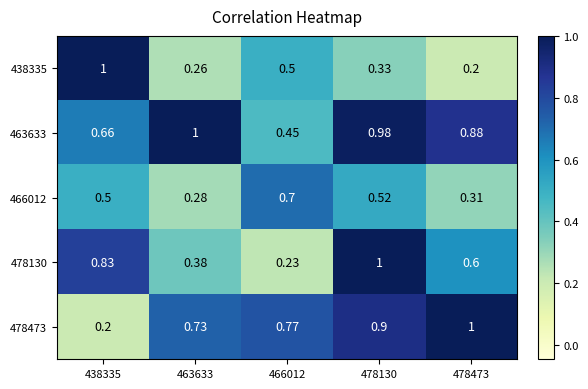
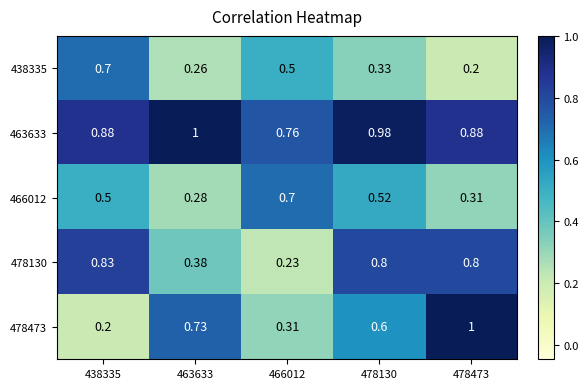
438335, 438335: 1 -> 0.7
463633, 438335: 0.66 -> 0.88
463633, 466012: 0.45 -> 0.76
478130, 478130: 1 -> 0.8
478130, 478473: 0.6 -> 0.8
478473, 466012: 0.77 -> 0.31
478473, 478130: 0.9 -> 0.6
